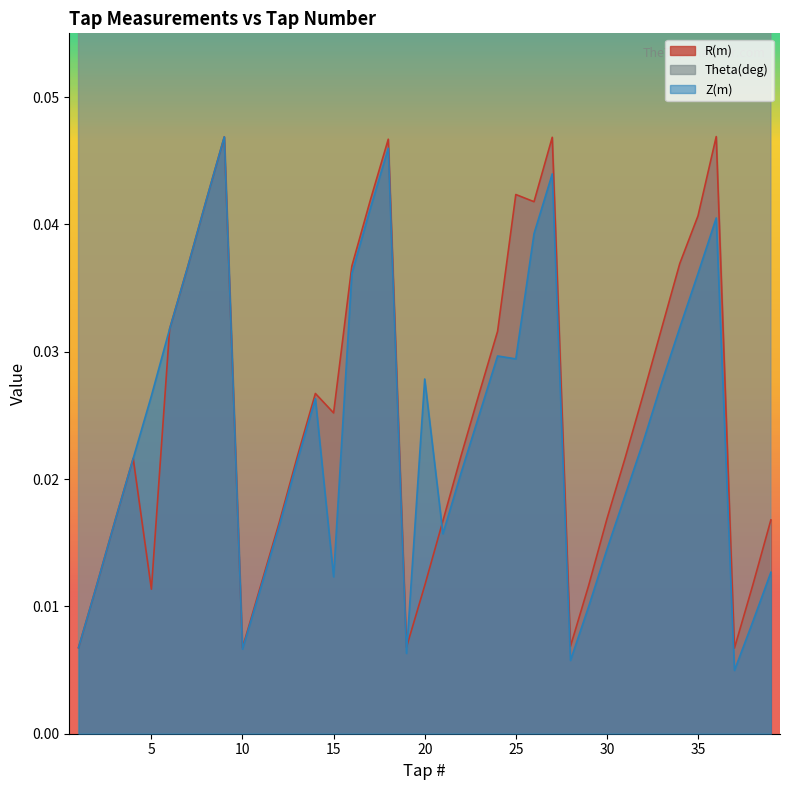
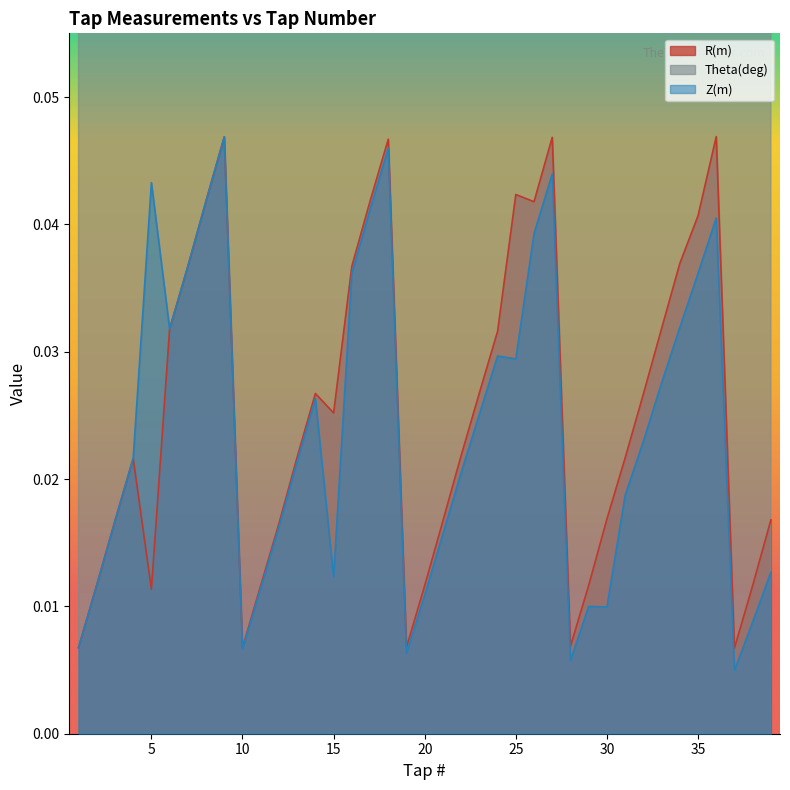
Z(m), 5: 0.0265 -> 0.0433
Z(m), 20: 0.0279 -> 0.0109
Z(m), 30: 0.0145 -> 0.0099
